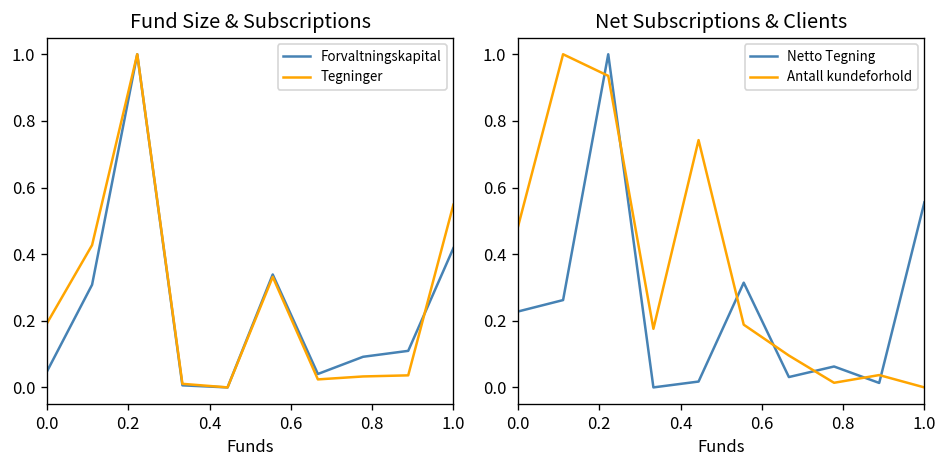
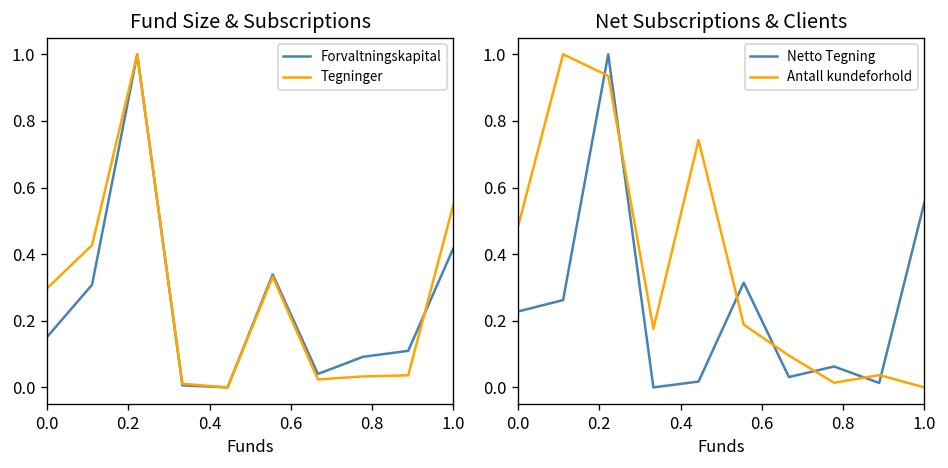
Fund Size & Subscriptions, Forvaltningskapital, 0.0: 0.05 -> 0.15
Fund Size & Subscriptions, Tegninger, 0.0: 0.19 -> 0.30
